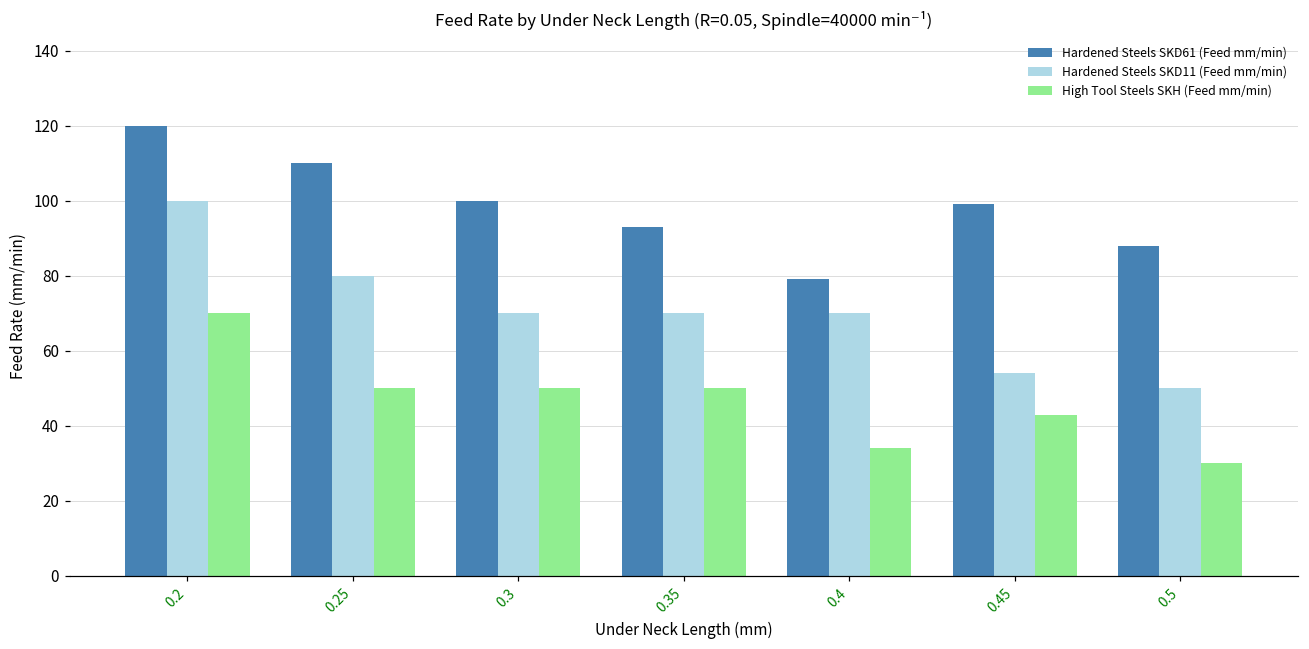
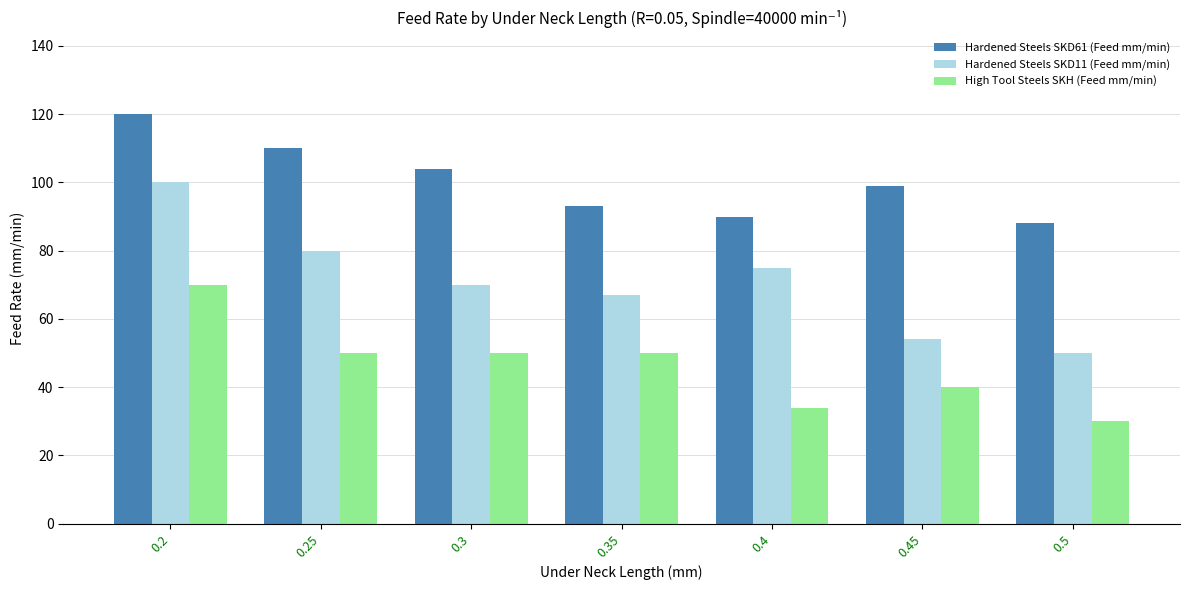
Hardened Steels SKD61 (Feed mm/min), 0.3: 100 -> 104
Hardened Steels SKD11 (Feed mm/min), 0.35: 70 -> 67
Hardened Steels SKD61 (Feed mm/min), 0.4: 79 -> 90
Hardened Steels SKD11 (Feed mm/min), 0.4: 70 -> 75
High Tool Steels SKH (Feed mm/min), 0.45: 43 -> 40
